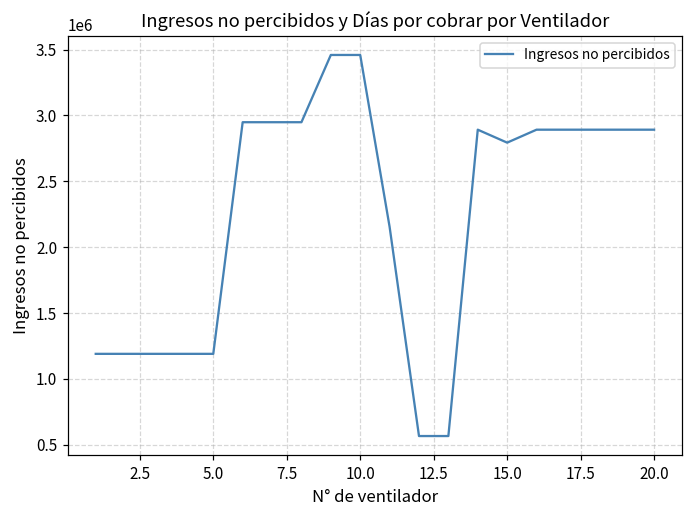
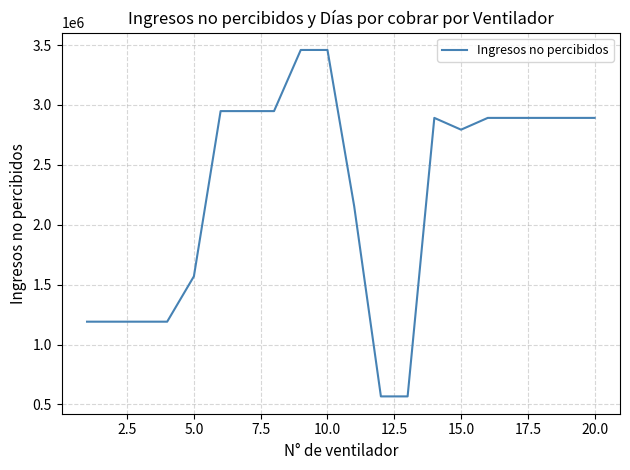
5.0: 1190000 -> 1570000
